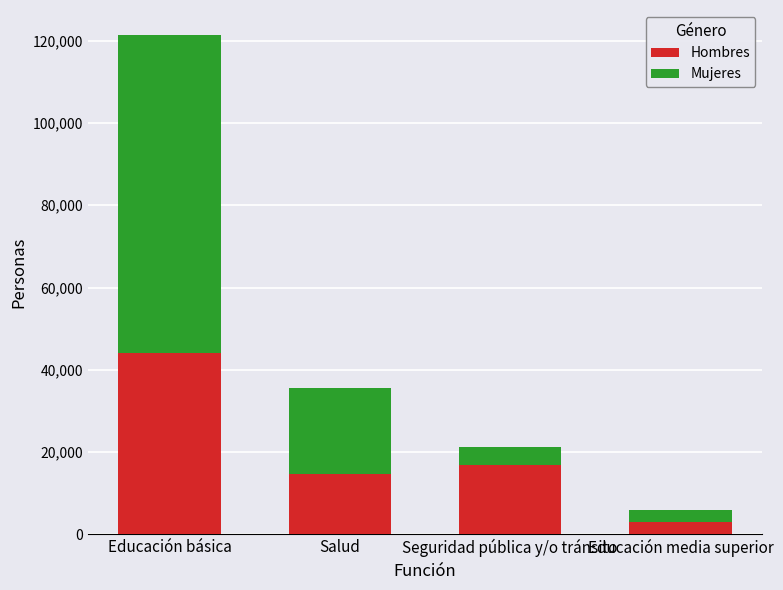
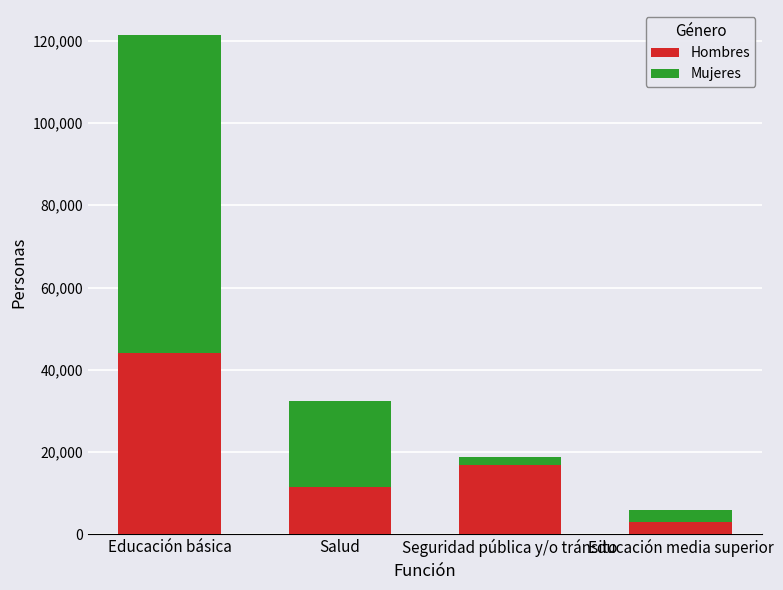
Hombres, Salud: 15,000 -> 11,000
Mujeres, Seguridad pública y/o tránsito: 4,000 -> 2,000
